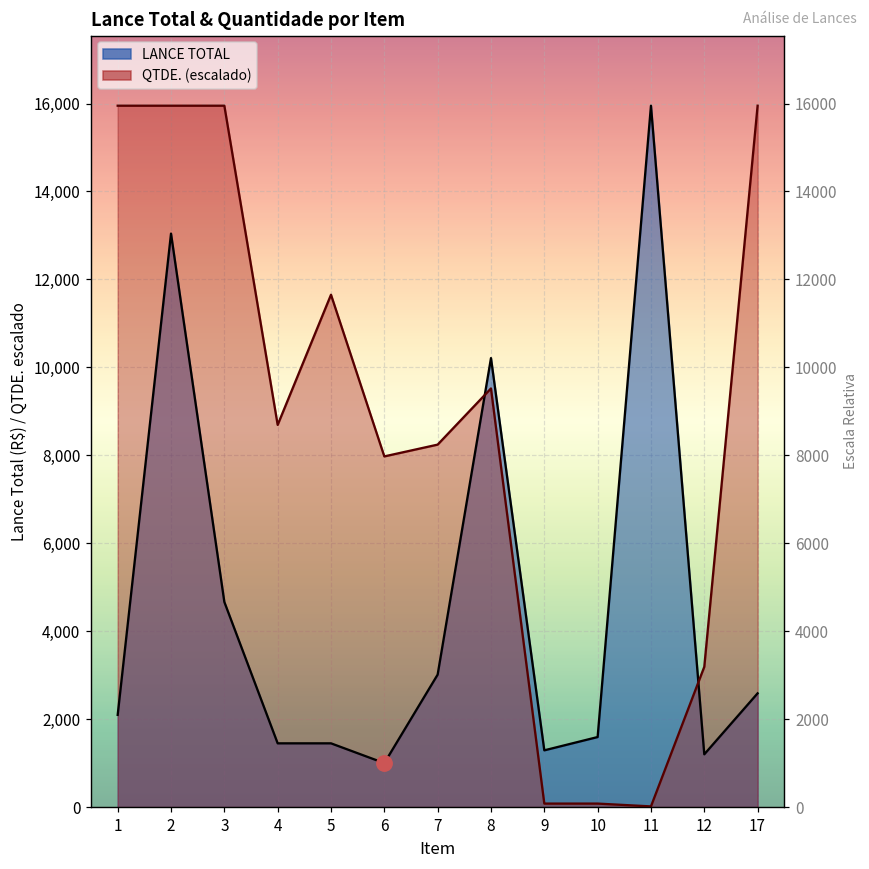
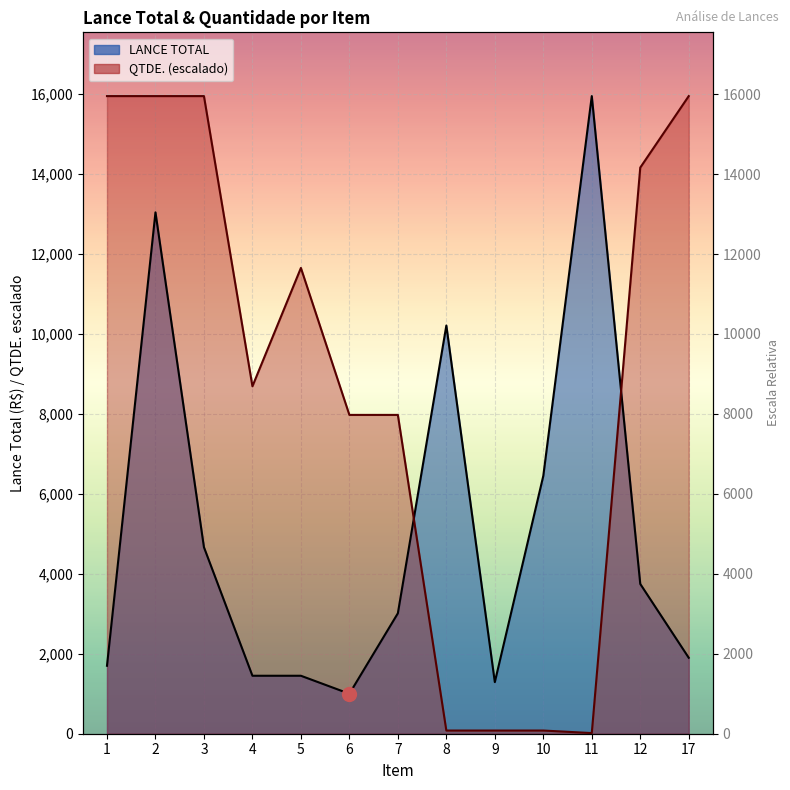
LANCE TOTAL, 1: 2,100 -> 1,700
QTDE. (escalado), 7: 8,200 -> 8,000
QTDE. (escalado), 8: 9,500 -> 100
LANCE TOTAL, 10: 1,600 -> 6,500
LANCE TOTAL, 12: 1,200 -> 3,700
QTDE. (escalado), 12: 3,200 -> 14,200
LANCE TOTAL, 17: 2,600 -> 1,900
